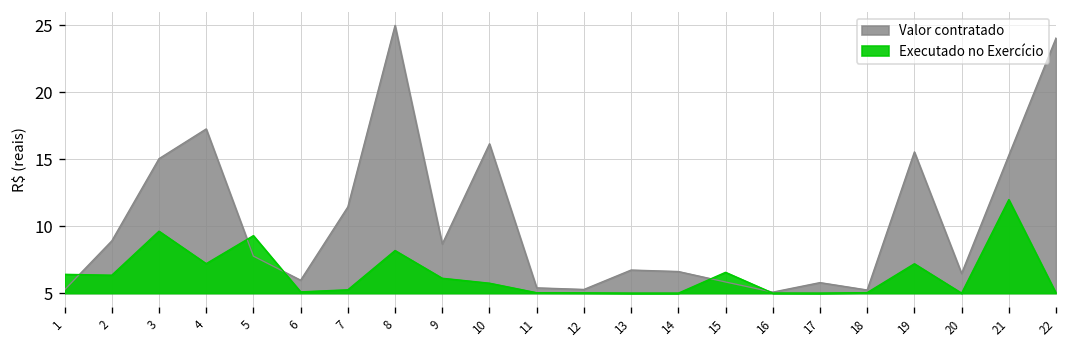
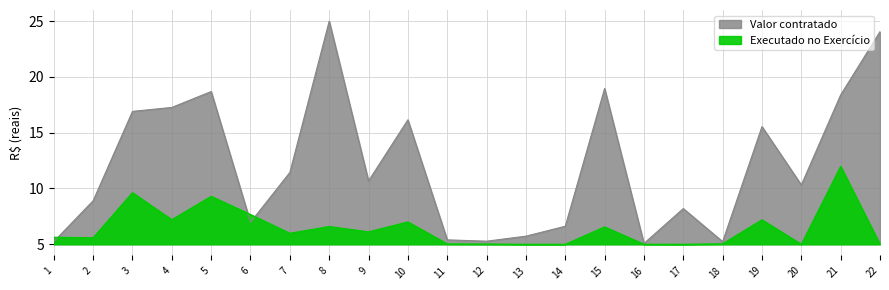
Executado no Exercício, 1: 6.4 -> 5.6
Executado no Exercício, 2: 6.3 -> 5.6
Valor contratado, 3: 15.0 -> 16.9
Valor contratado, 5: 7.8 -> 18.7
Valor contratado, 6: 6.0 -> 7.0
Executado no Exercício, 6: 5.1 -> 7.7
Executado no Exercício, 7: 5.3 -> 6.0
Executado no Exercício, 8: 8.2 -> 6.6
Valor contratado, 9: 8.7 -> 10.7
Executado no Exercício, 10: 5.7 -> 7.0
Valor contratado, 13: 6.7 -> 5.7
Valor contratado, 15: 5.8 -> 19.0
Valor contratado, 17: 5.8 -> 8.2
Valor contratado, 20: 6.5 -> 10.3
Valor contratado, 21: 15.3 -> 18.4
